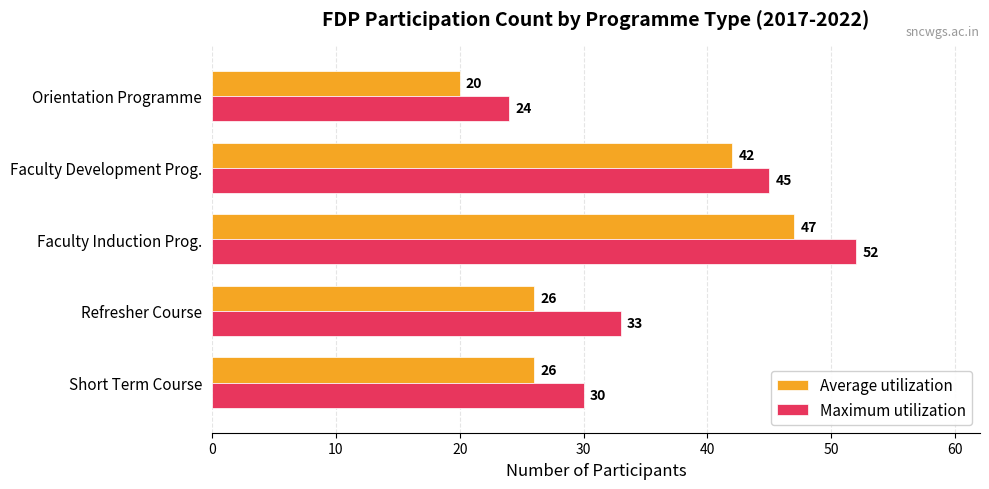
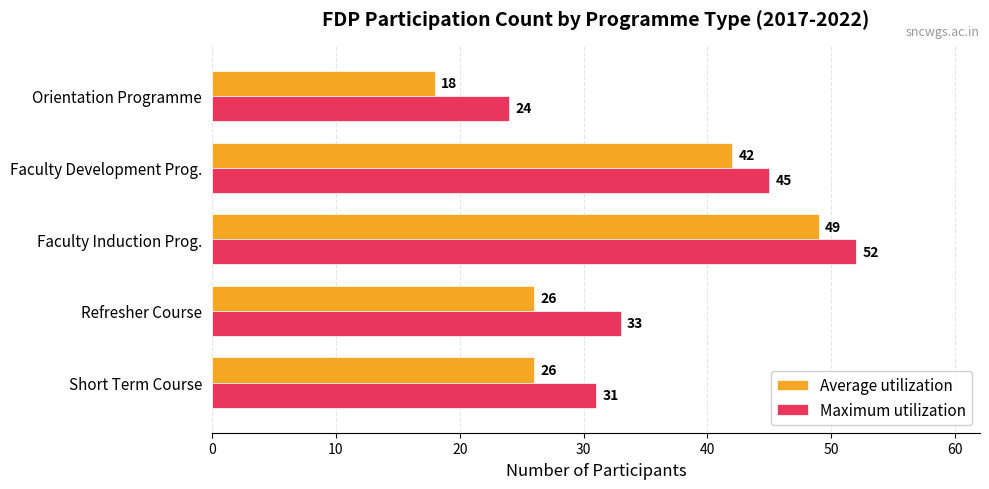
Average utilization, Orientation Programme: 20 -> 18
Average utilization, Faculty Induction Prog.: 47 -> 49
Maximum utilization, Short Term Course: 30 -> 31
